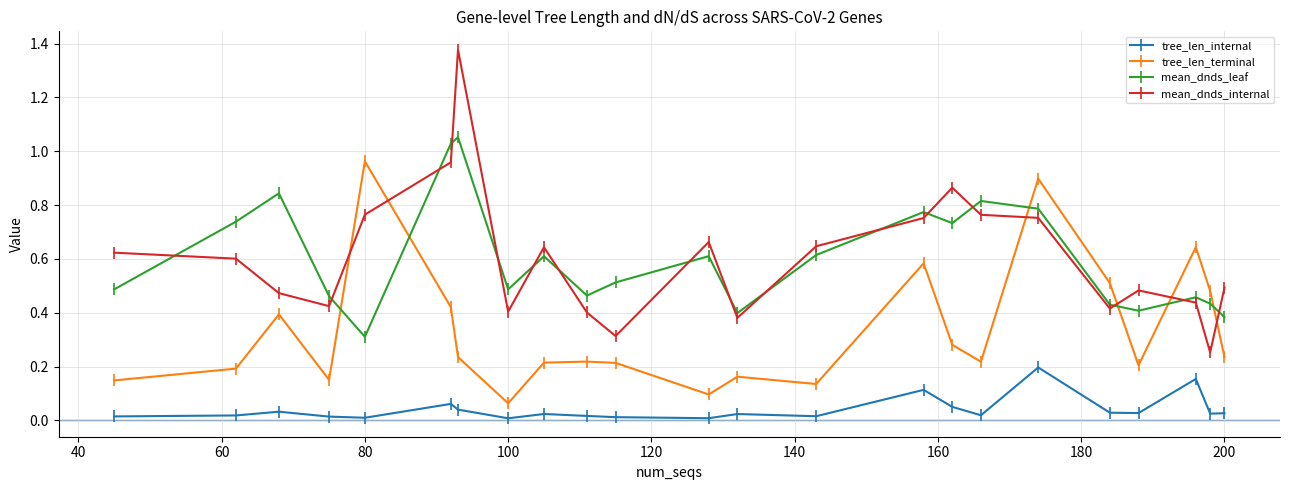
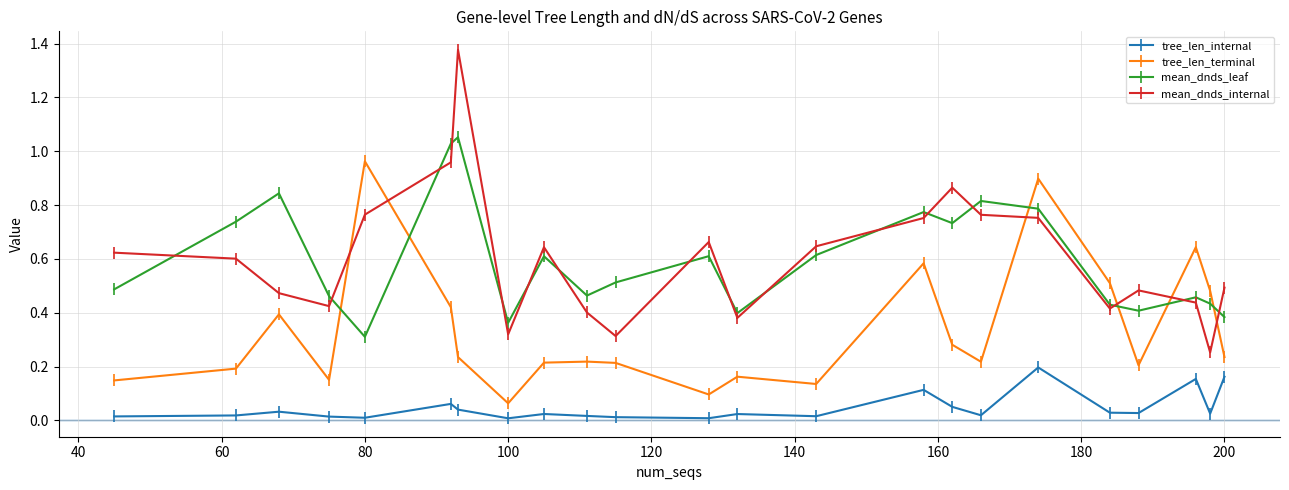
mean_dnds_leaf, 100: 0.49 -> 0.36
mean_dnds_internal, 100: 0.40 -> 0.32
tree_len_internal, 200: 0.03 -> 0.16
